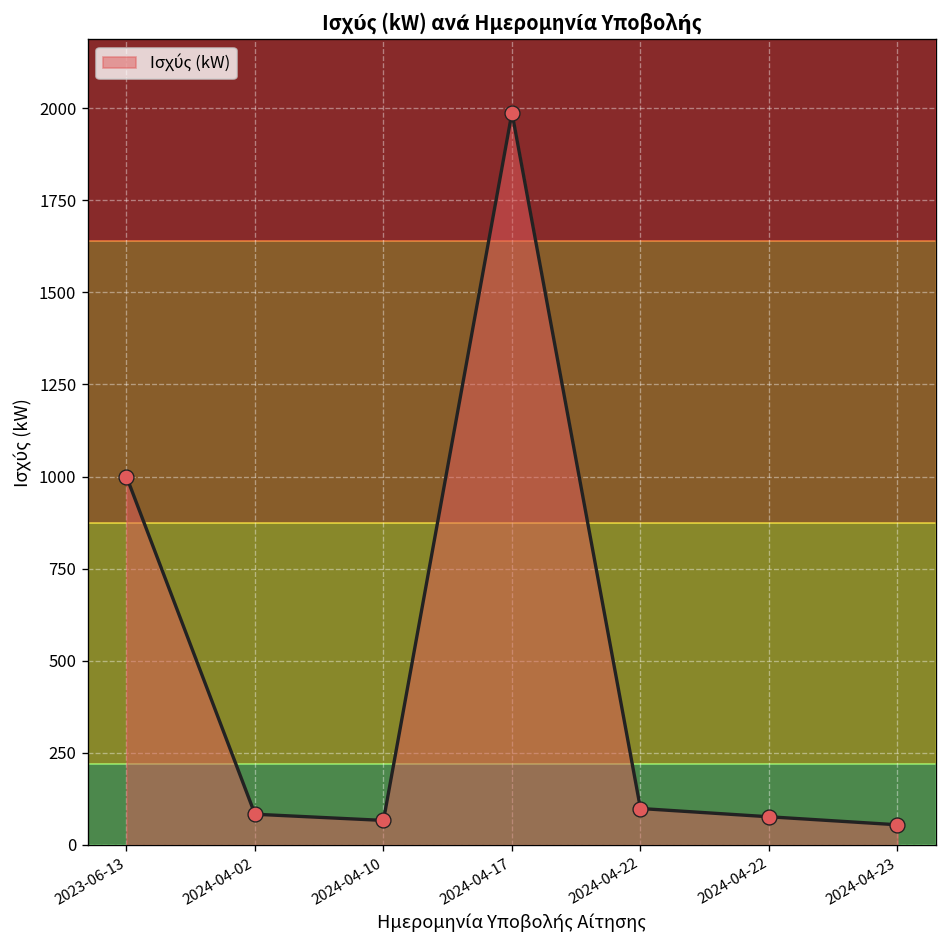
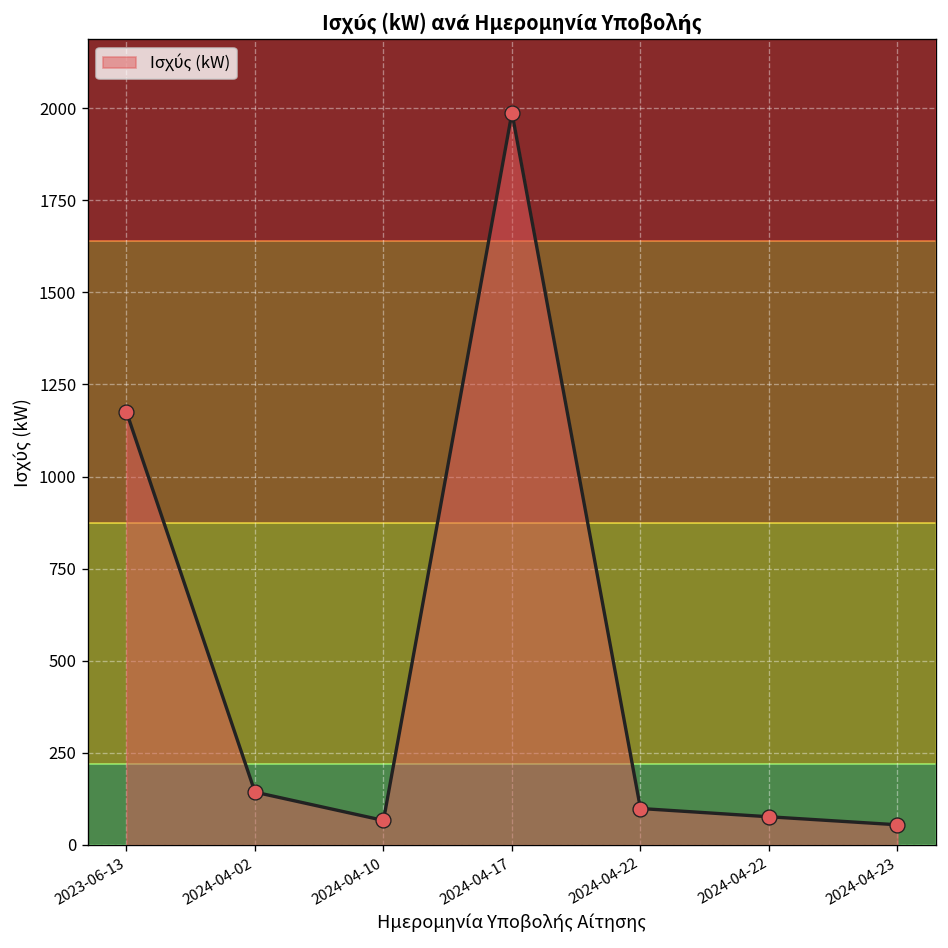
2023-06-13: 1000 -> 1180
2024-04-02: 80 -> 140
